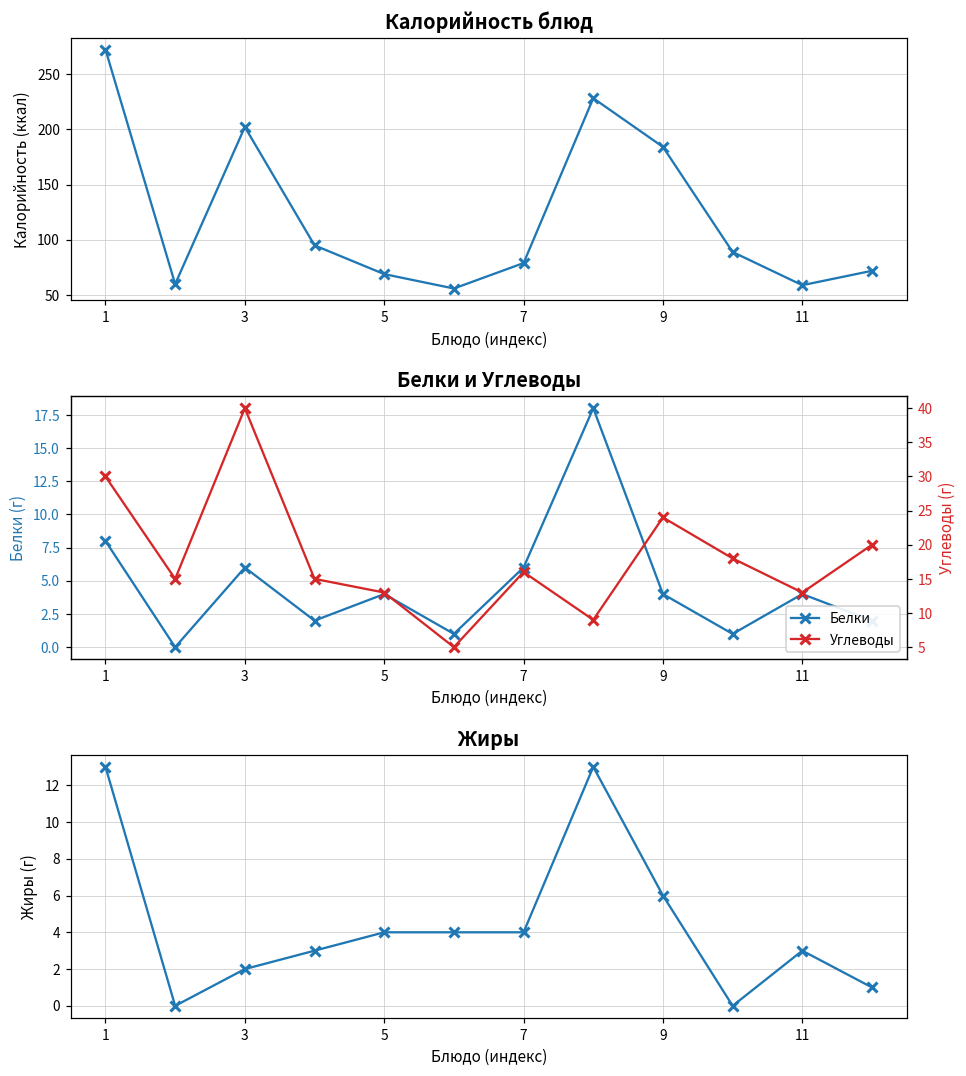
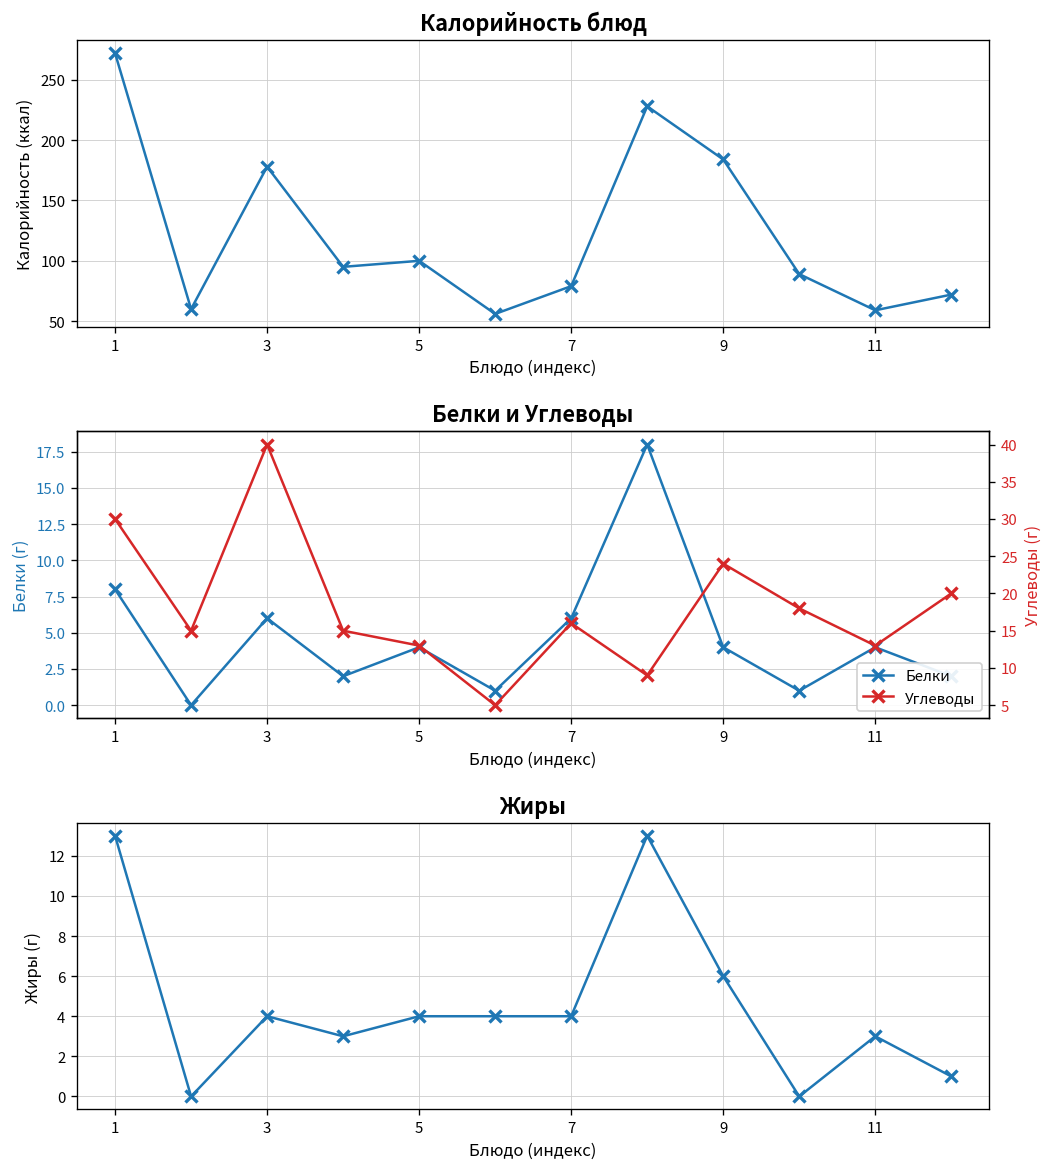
Калорийность блюд, 3: 202 -> 178
Калорийность блюд, 5: 69 -> 100
Жиры, 3: 2 -> 4
